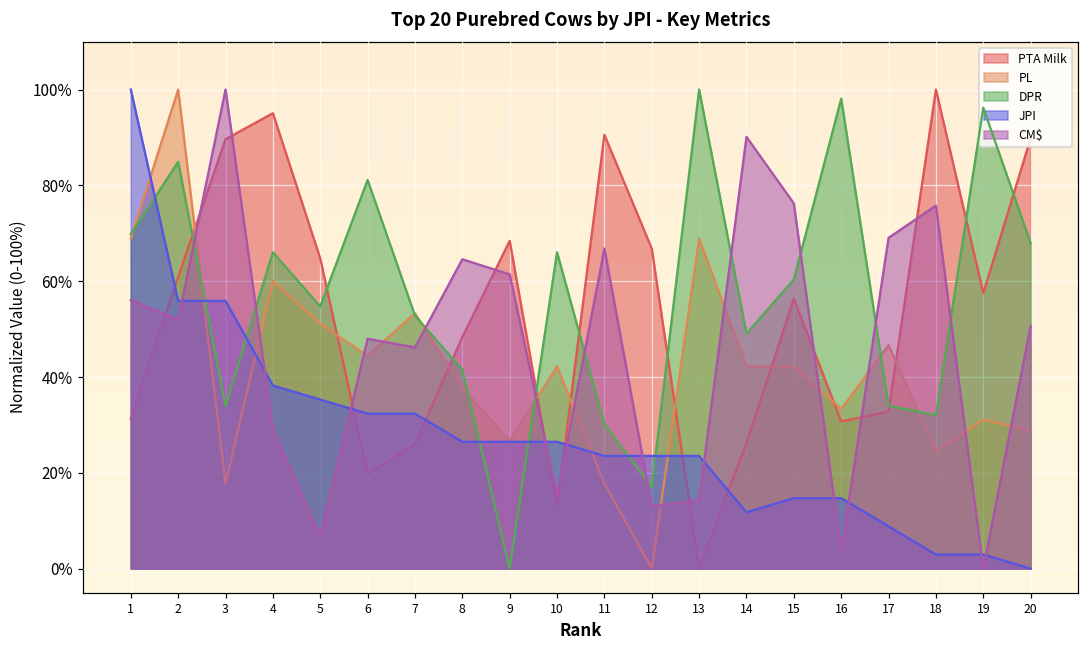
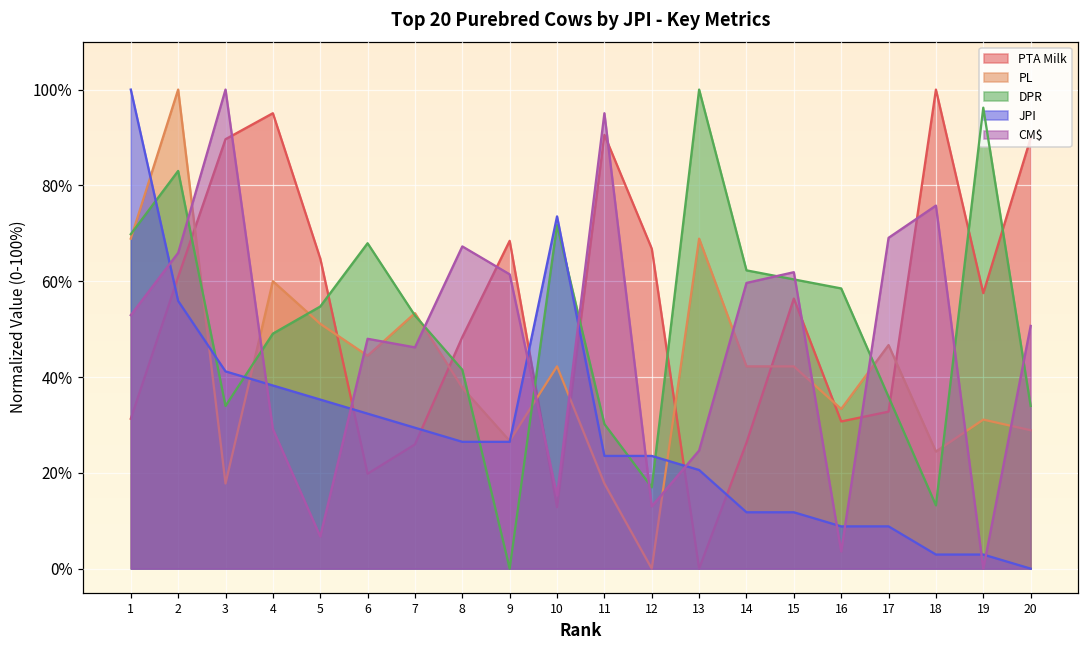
CM$, 1: 56% -> 53%
DPR, 2: 85% -> 83%
CM$, 2: 52% -> 66%
JPI, 3: 56% -> 41%
DPR, 4: 66% -> 49%
DPR, 6: 81% -> 68%
JPI, 7: 32% -> 29%
CM$, 8: 65% -> 67%
DPR, 10: 66% -> 72%
JPI, 10: 26% -> 74%
CM$, 11: 67% -> 95%
JPI, 13: 24% -> 21%
CM$, 13: 14% -> 25%
DPR, 14: 49% -> 62%
CM$, 14: 90% -> 60%
JPI, 15: 15% -> 12%
CM$, 15: 76% -> 62%
DPR, 16: 98% -> 58%
JPI, 16: 15% -> 9%
DPR, 17: 34% -> 36%
DPR, 18: 32% -> 13%
DPR, 20: 68% -> 34%
